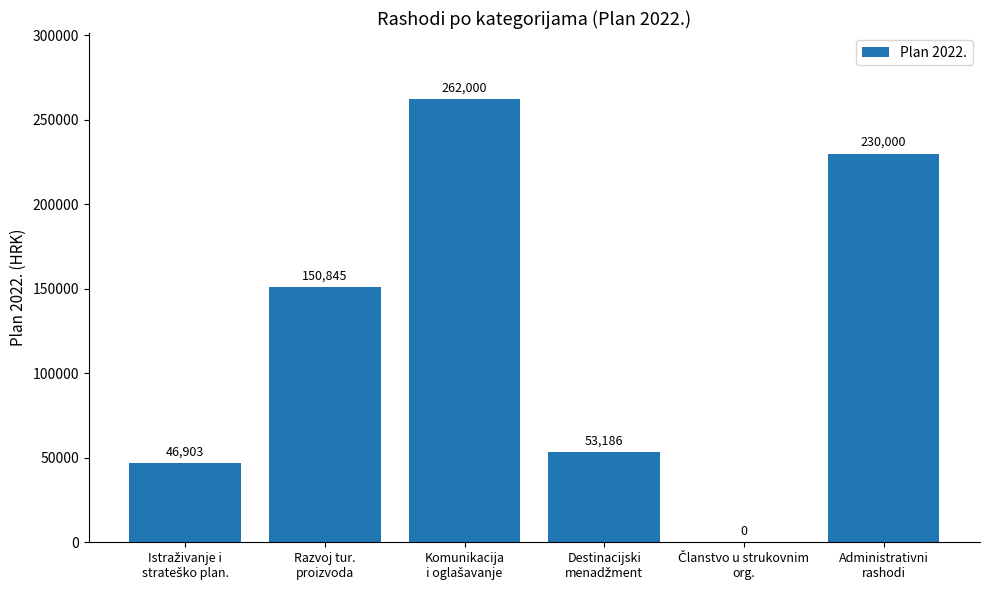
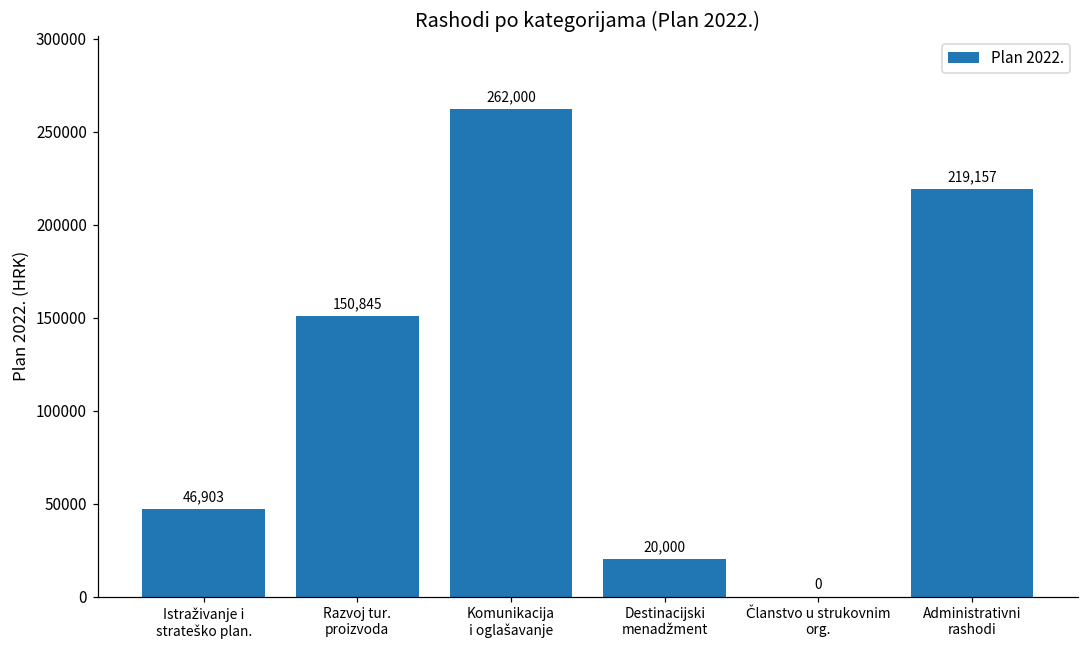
Destinacijski menadžment: 53,186 -> 20,000
Administrativni rashodi: 230,000 -> 219,157
